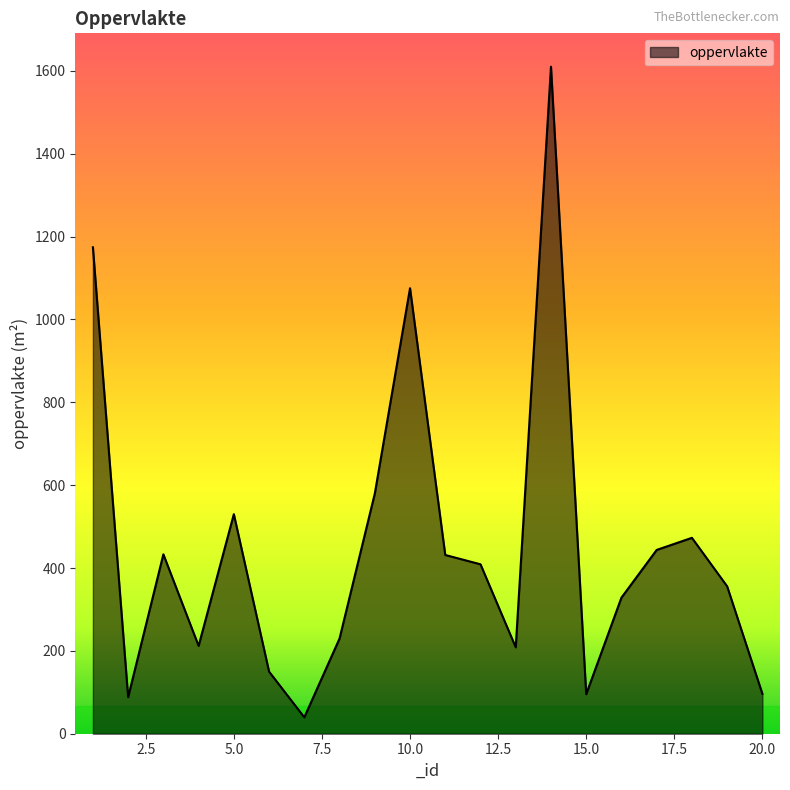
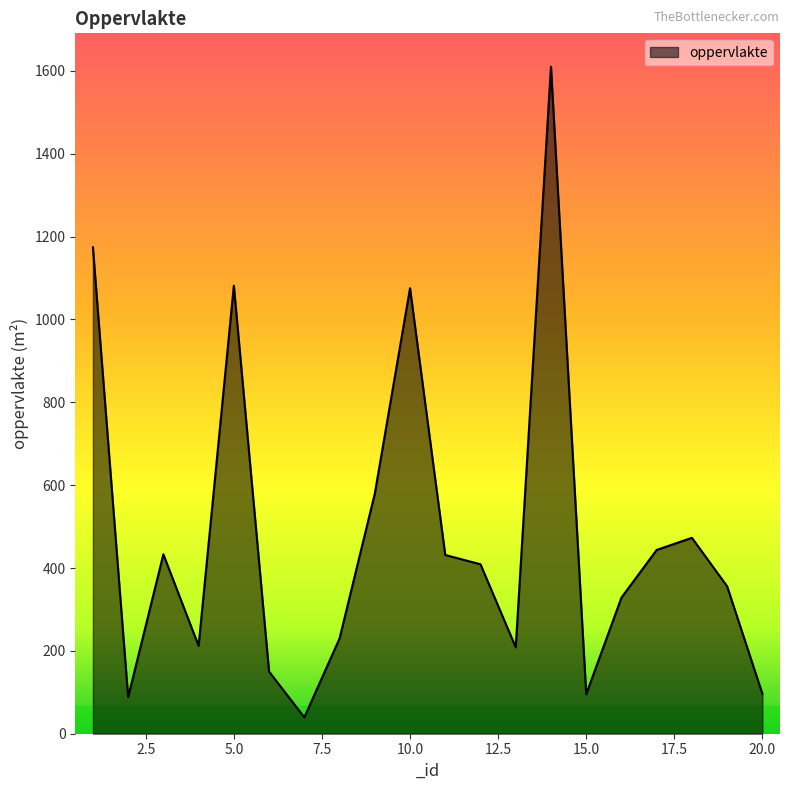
5.0: 530 -> 1080
